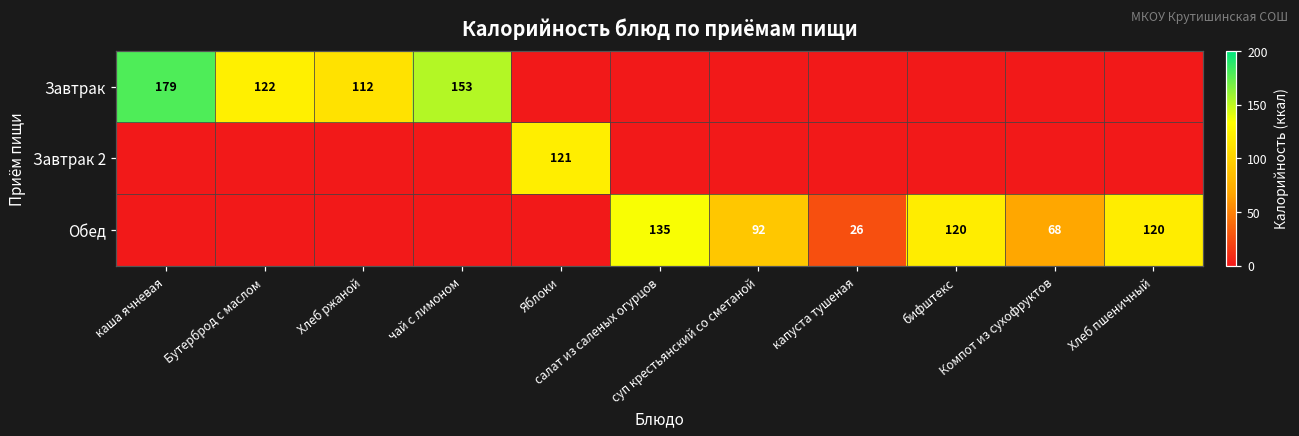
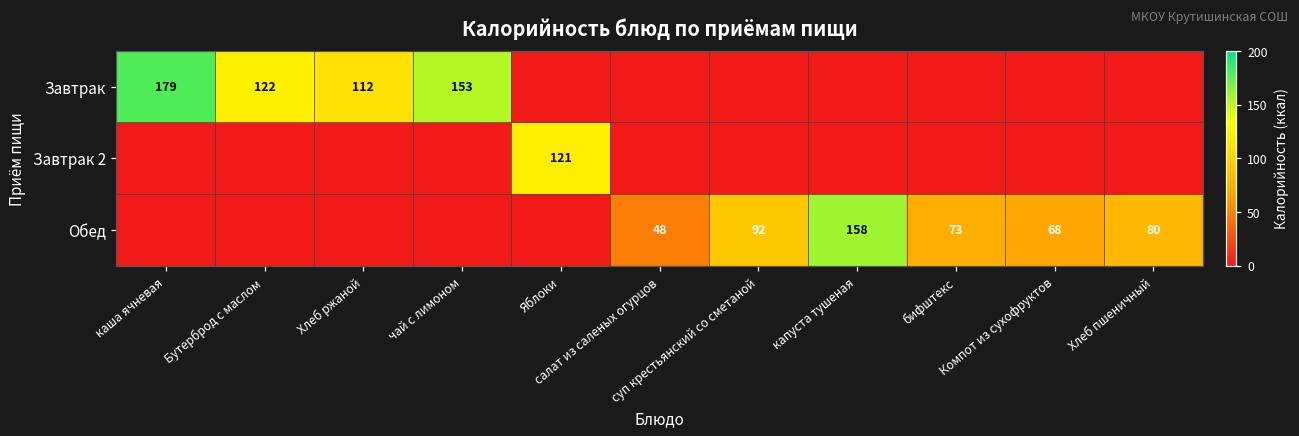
Обед, салат из саленых огурцов: 135 -> 48
Обед, капуста тушеная: 26 -> 158
Обед, бифштекс: 120 -> 73
Обед, Хлеб пшеничный: 120 -> 80
